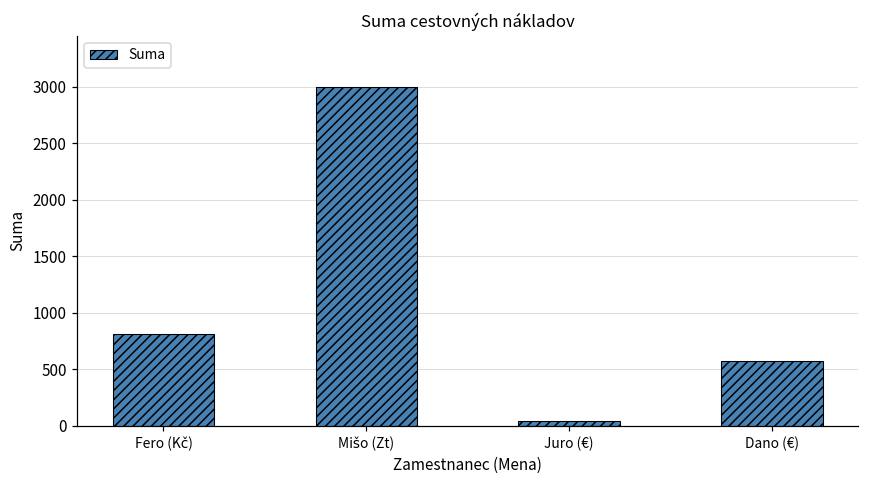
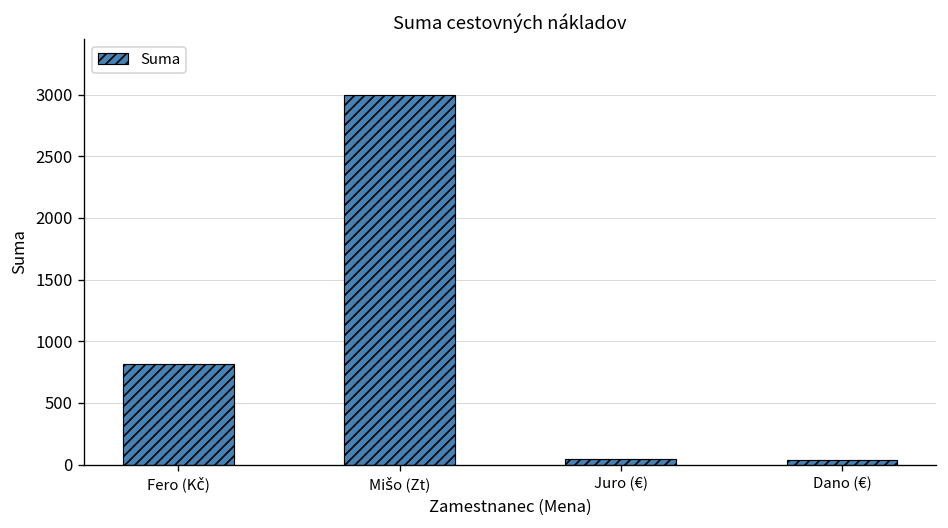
Dano (€): 570 -> 40
